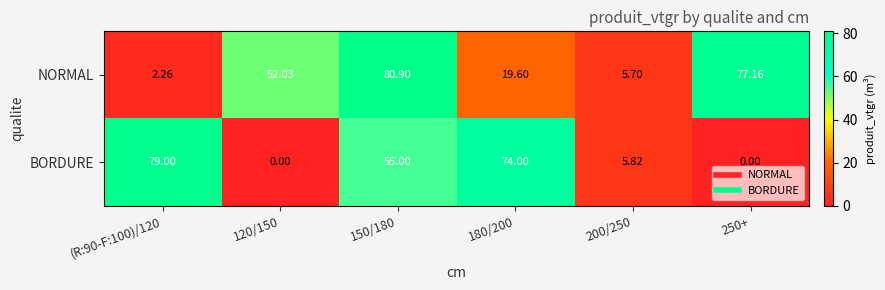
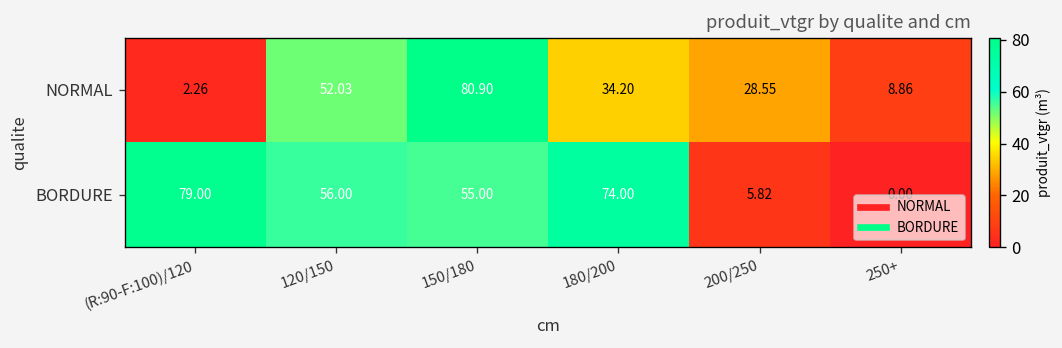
NORMAL, 180/200: 19.60 -> 34.20
NORMAL, 200/250: 5.70 -> 28.55
NORMAL, 250+: 77.16 -> 8.86
BORDURE, 120/150: 0.00 -> 56.00
